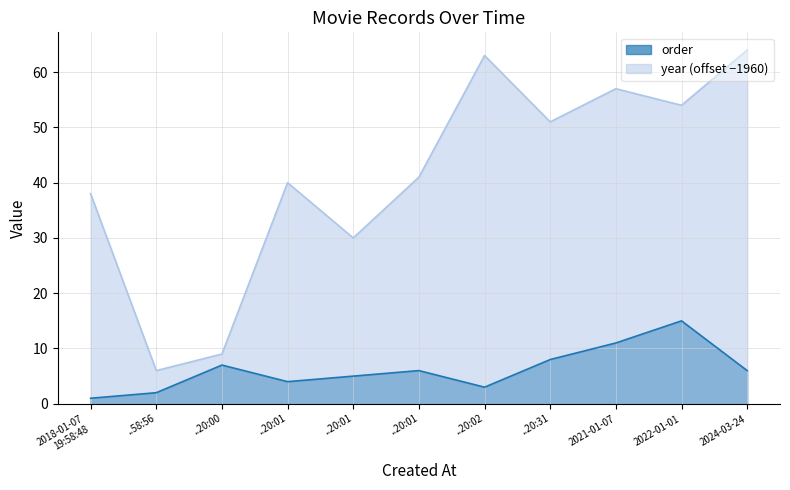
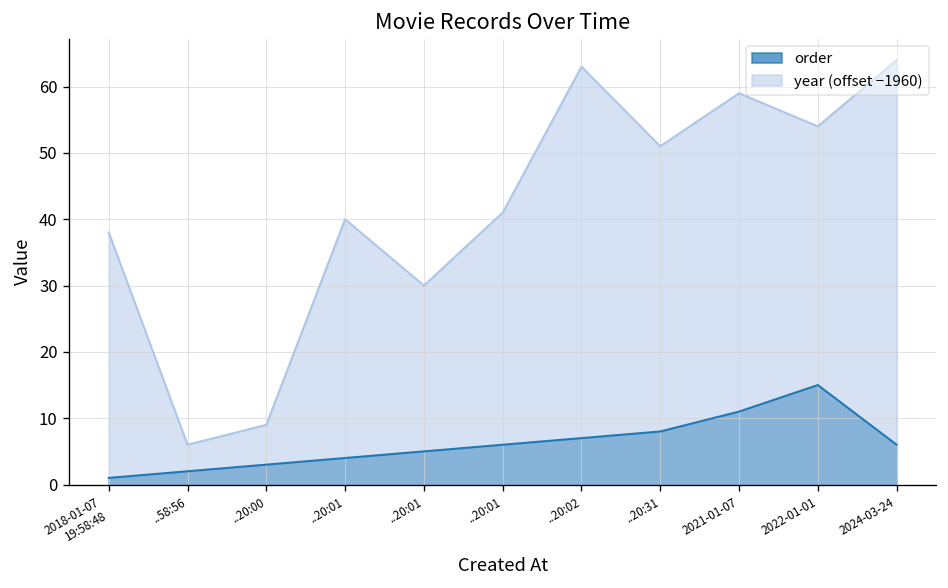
order, ..20:00: 7 -> 3
order, ..20:02: 3 -> 7
year (offset −1960), 2021-01-07: 57 -> 59
